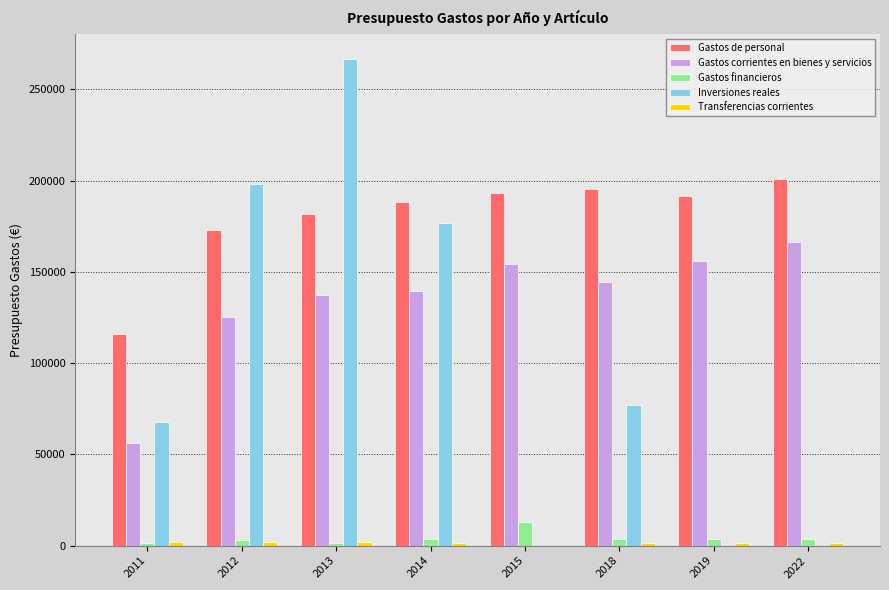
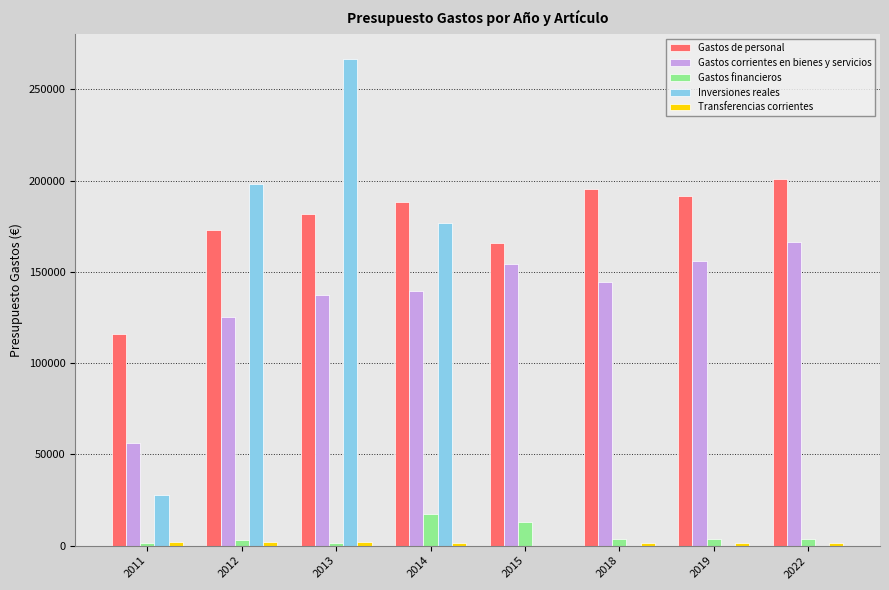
Inversiones reales, 2011: 68000 -> 28000
Gastos financieros, 2014: 4000 -> 18000
Gastos de personal, 2015: 193000 -> 166000
Inversiones reales, 2018: 77000 -> 0
